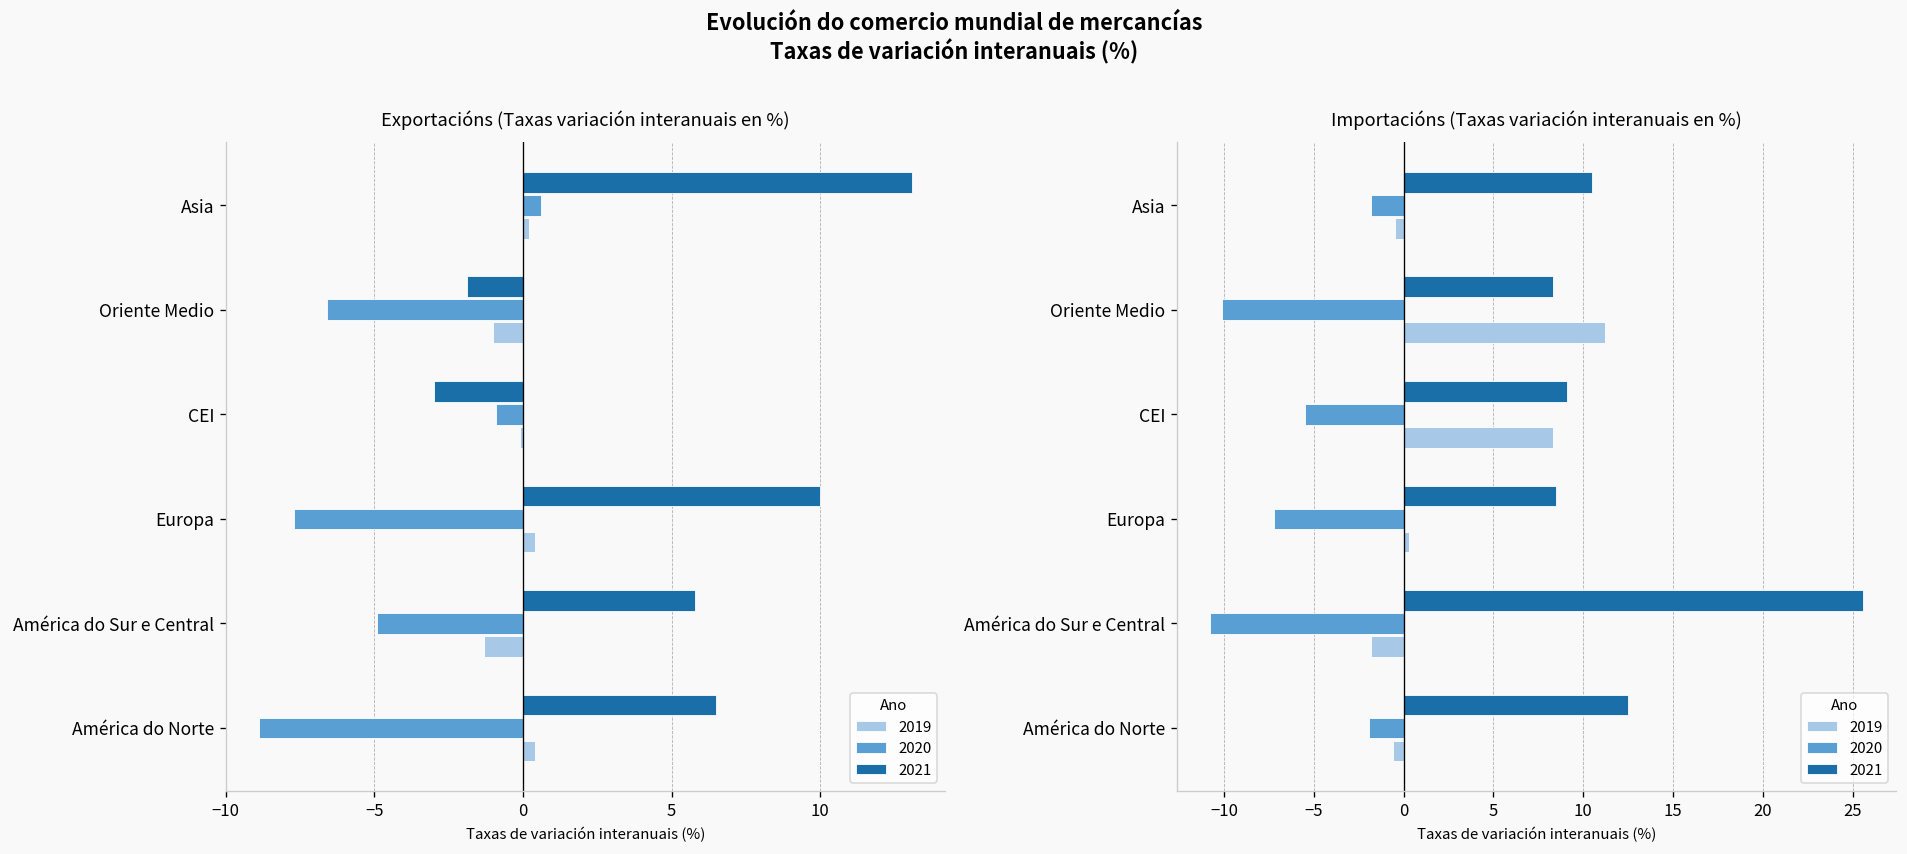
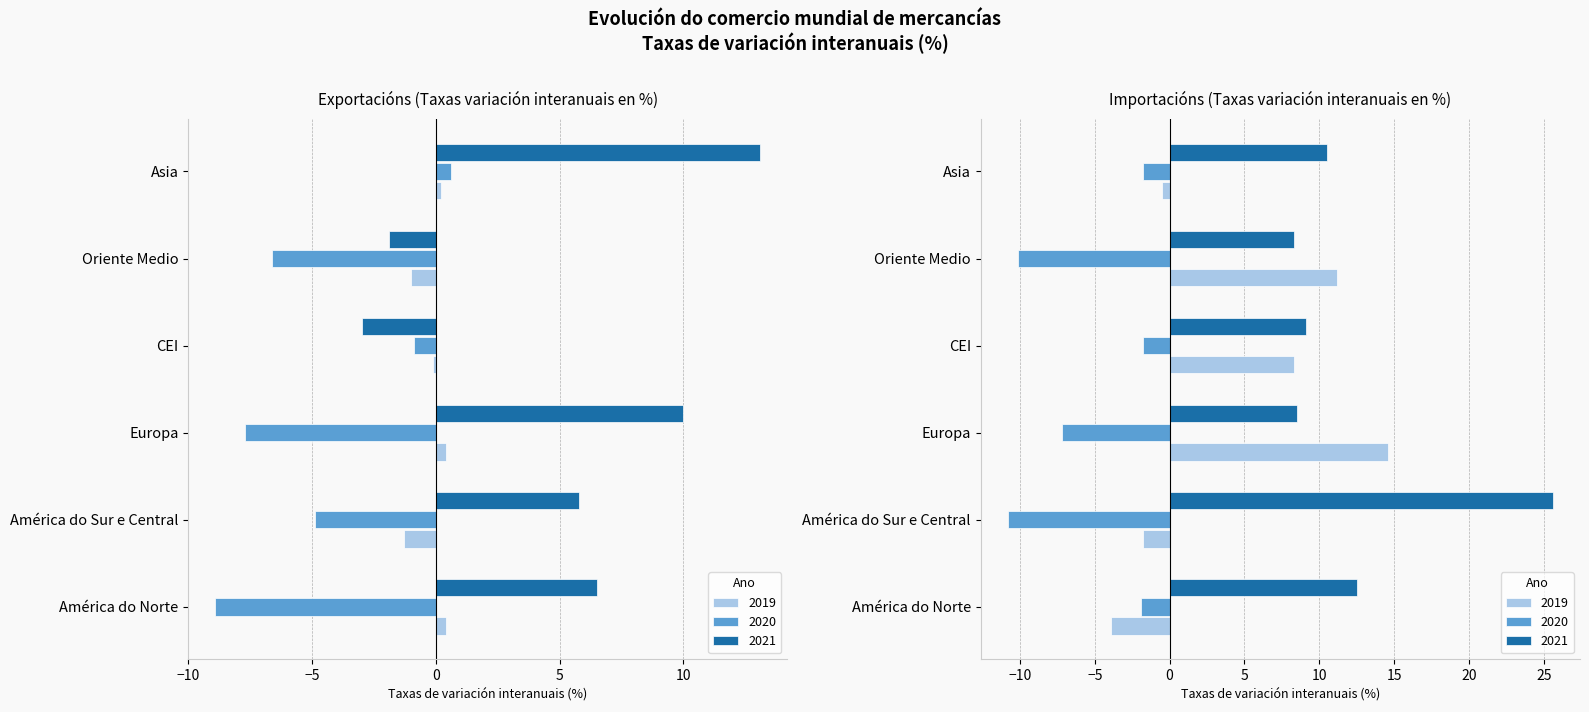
Importacións (Taxas variación interanuais en %), 2020, CEI: -5.5 -> -1.8
Importacións (Taxas variación interanuais en %), 2019, Europa: 0.3 -> 14.6
Importacións (Taxas variación interanuais en %), 2019, América do Norte: -0.6 -> -3.9
